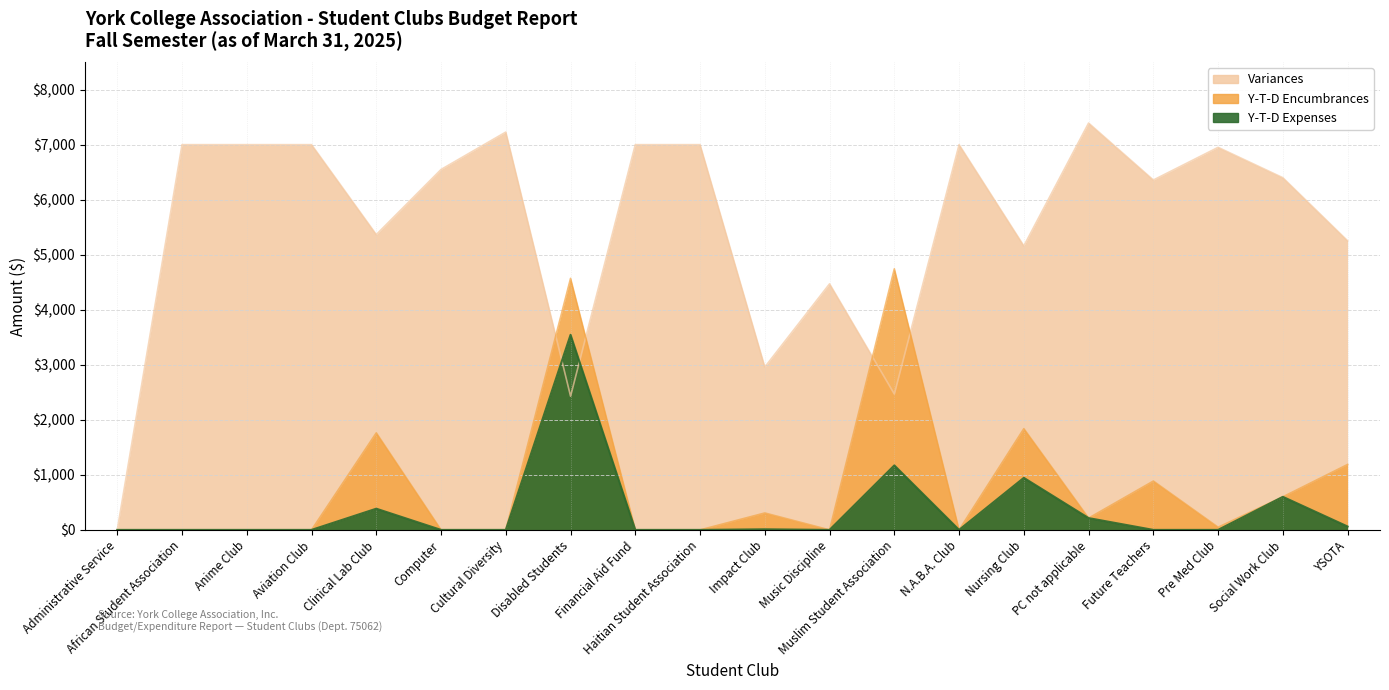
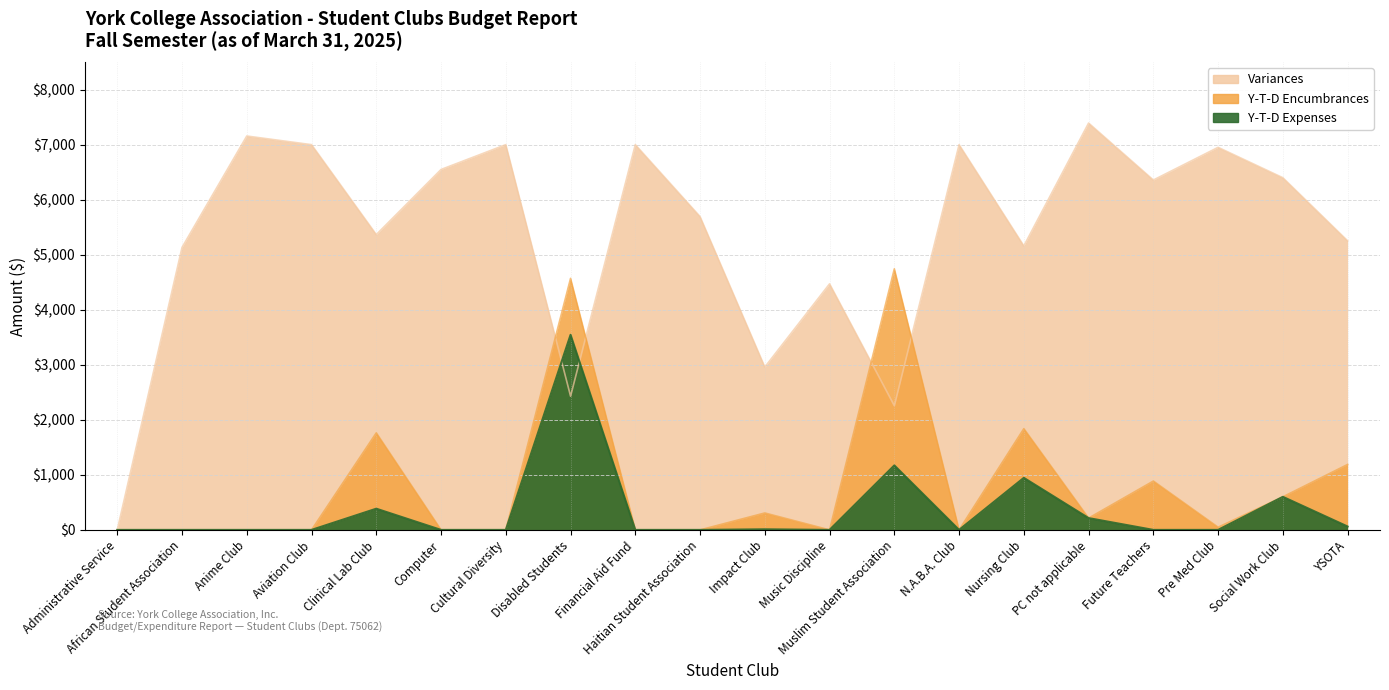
Variances, African Student Association: $7,000 -> $5,100
Variances, Anime Club: $7,000 -> $7,200
Variances, Cultural Diversity: $7,200 -> $7,000
Variances, Haitian Student Association: $7,000 -> $5,700
Variances, Muslim Student Association: $2,500 -> $2,300
